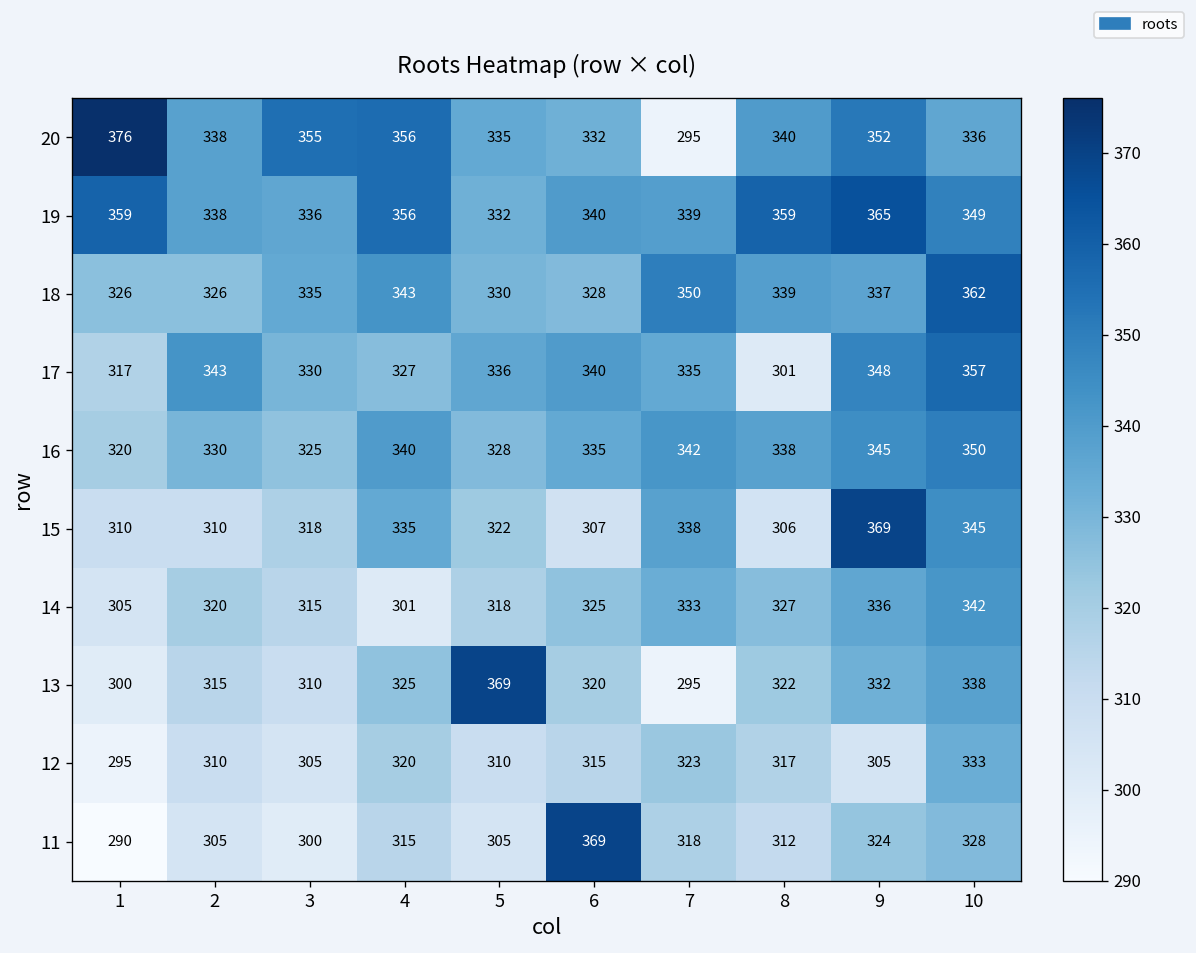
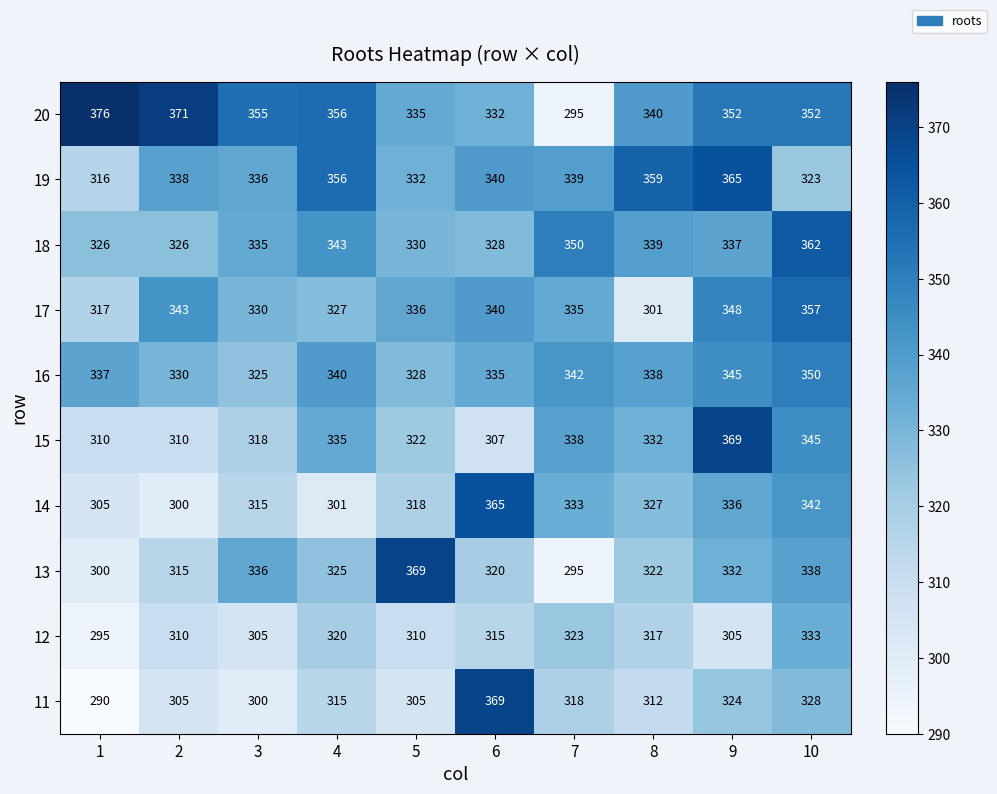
20, 2: 338 -> 371
20, 10: 336 -> 352
19, 1: 359 -> 316
19, 10: 349 -> 323
16, 1: 320 -> 337
15, 8: 306 -> 332
14, 2: 320 -> 300
14, 6: 325 -> 365
13, 3: 310 -> 336
